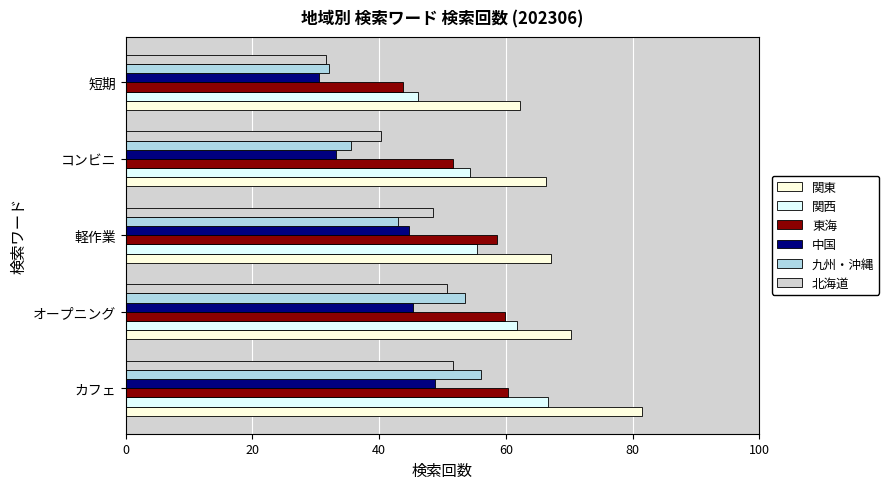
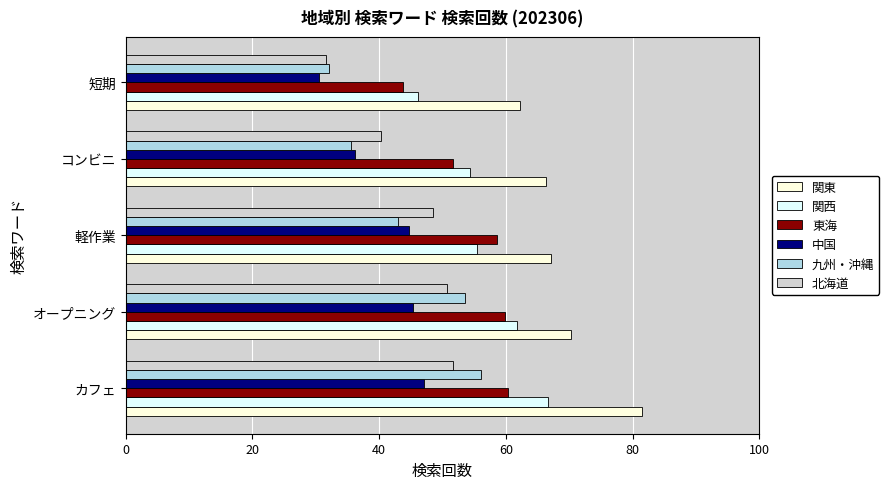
中国, コンビニ: 33 -> 36
中国, カフェ: 49 -> 47
